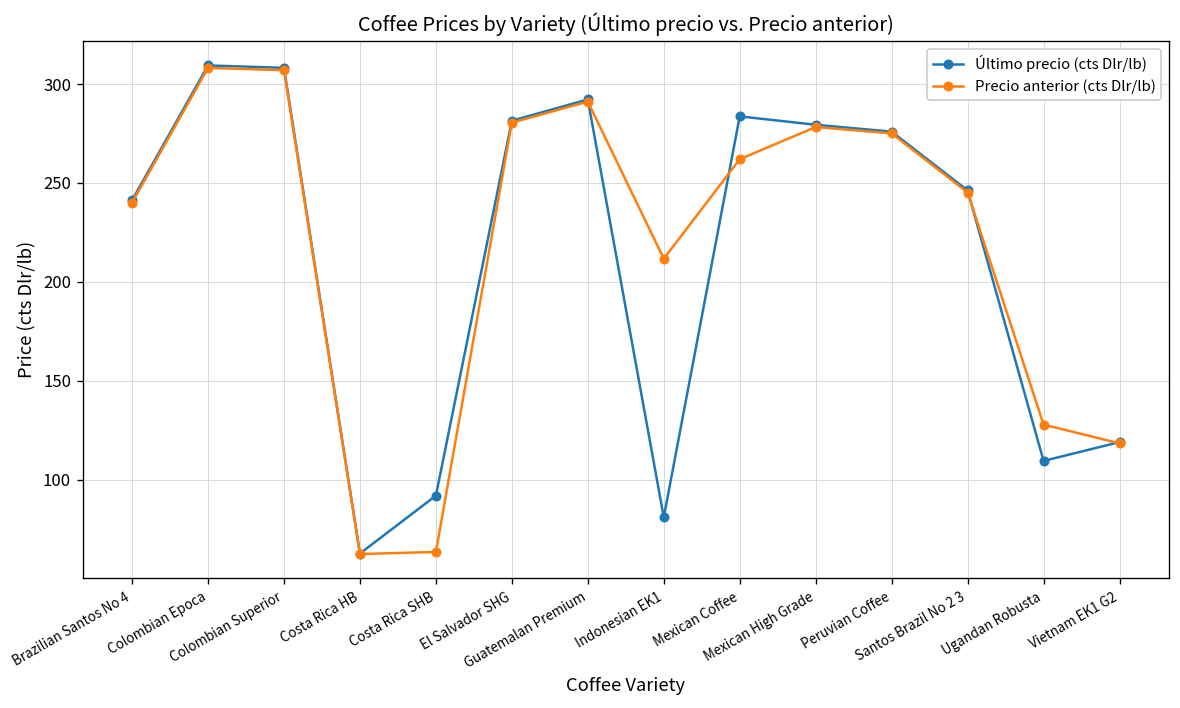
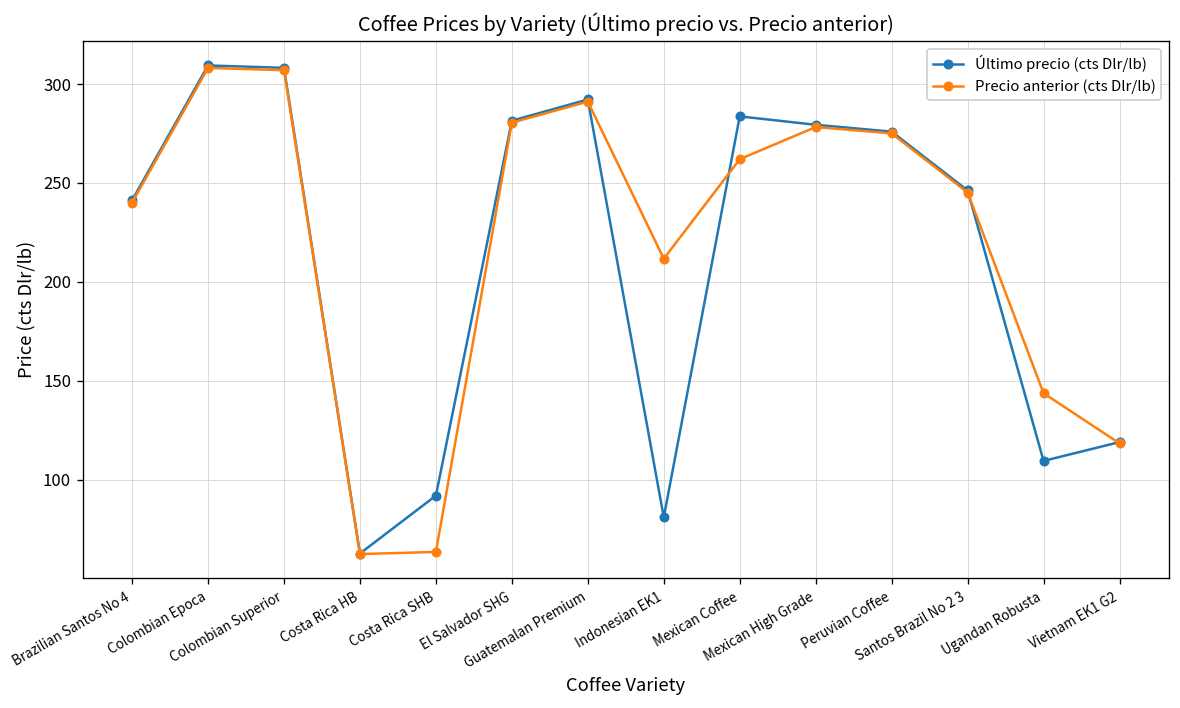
Precio anterior (cts Dlr/lb), Ugandan Robusta: 128 -> 144
